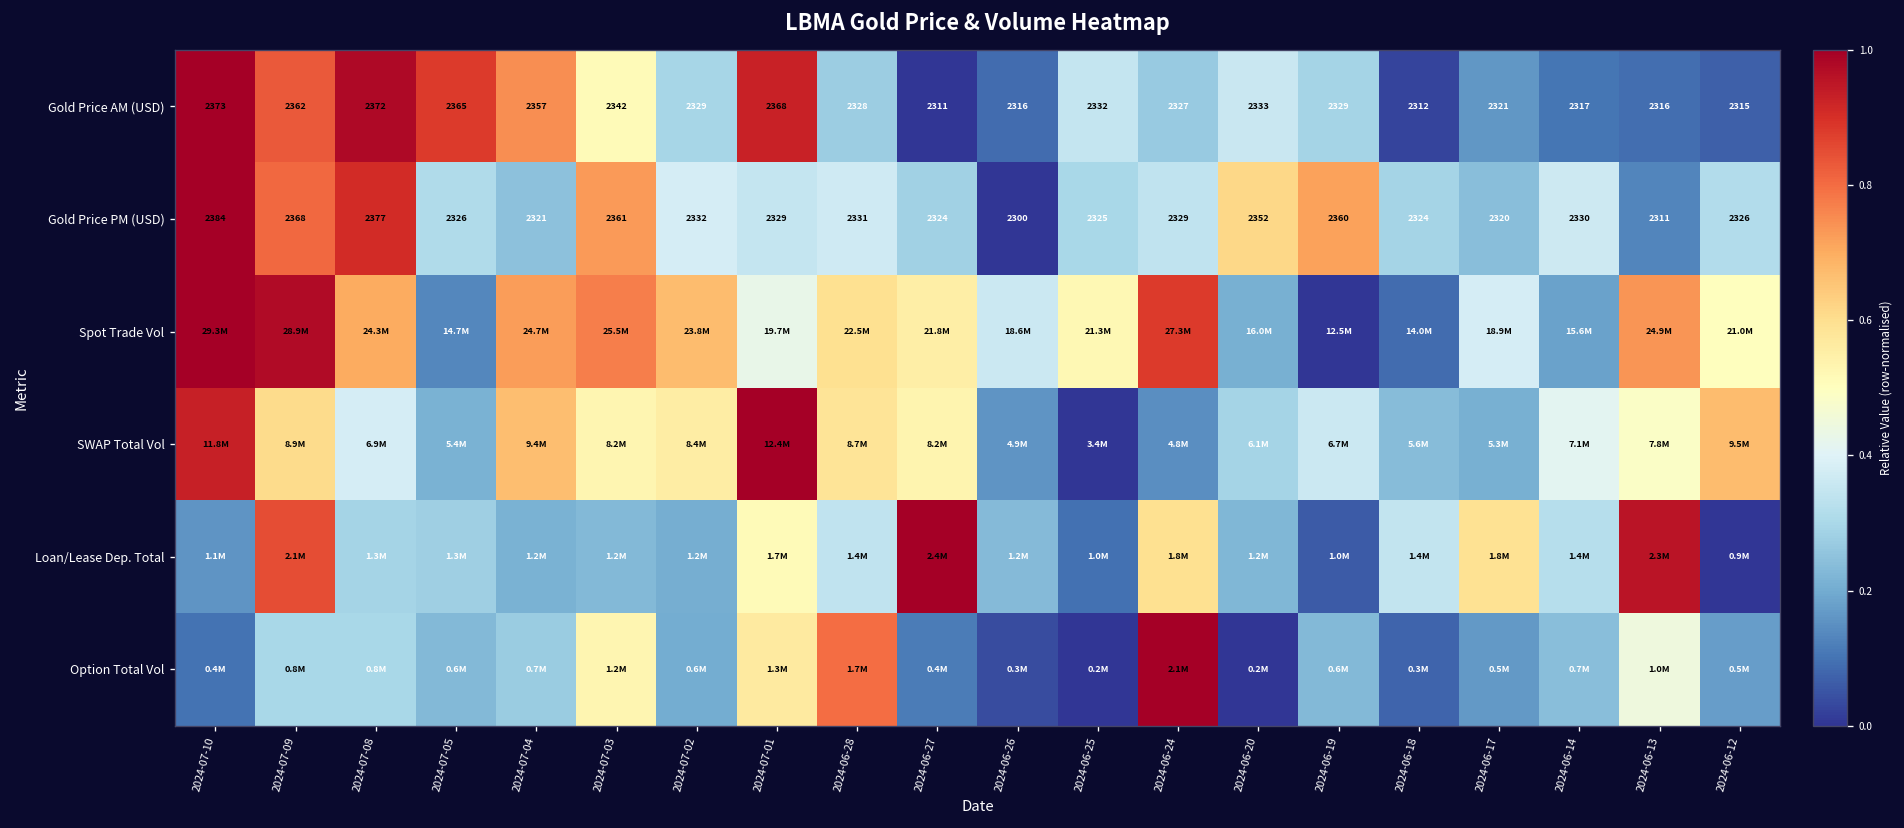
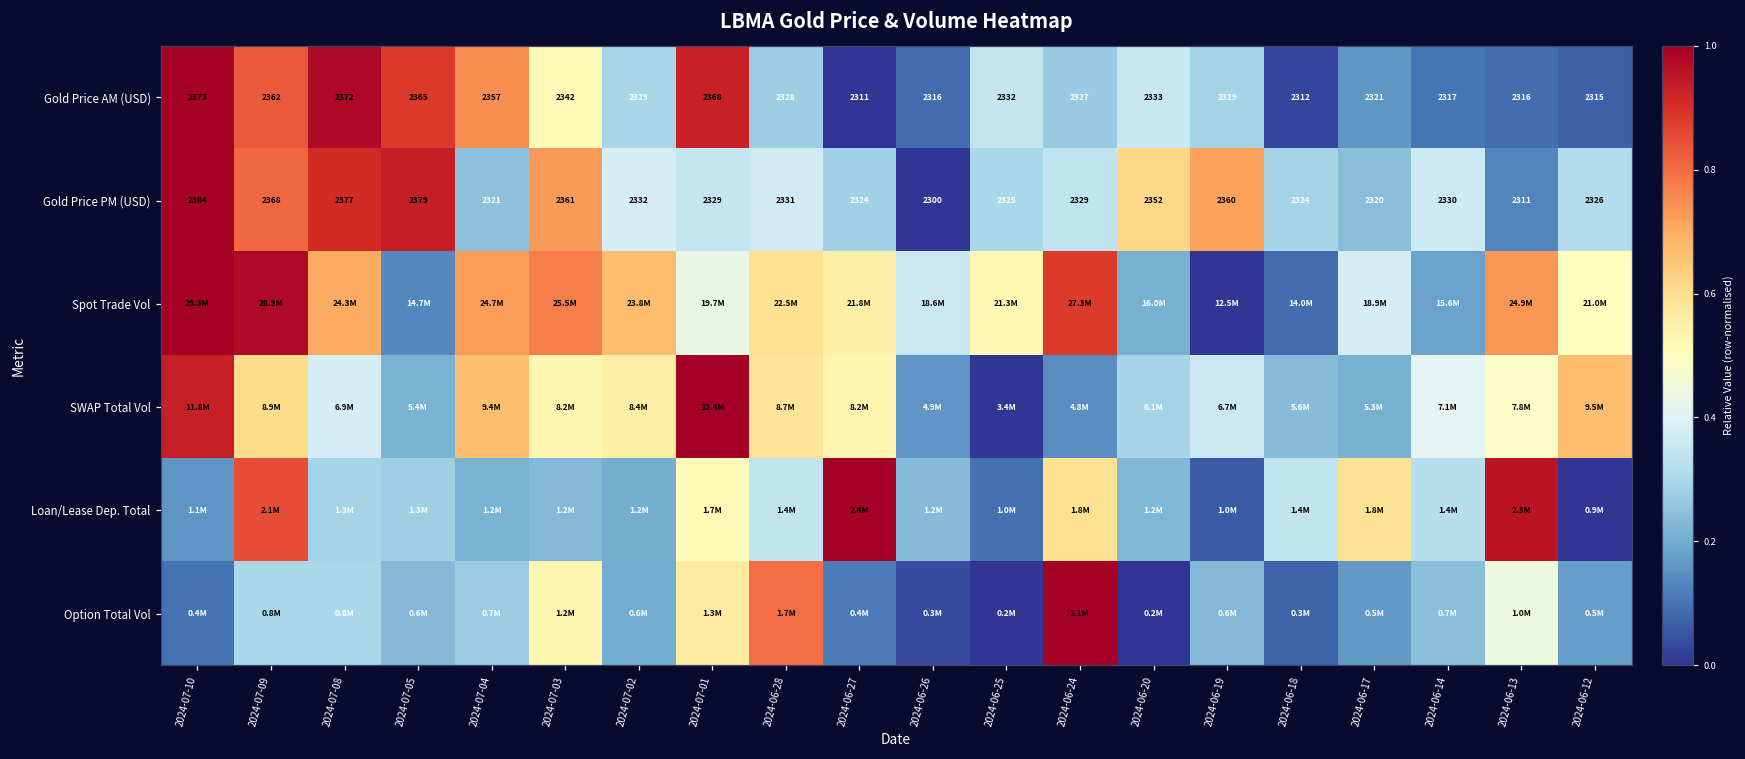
Gold Price PM (USD), 2024-07-05: 2326 -> 2379
